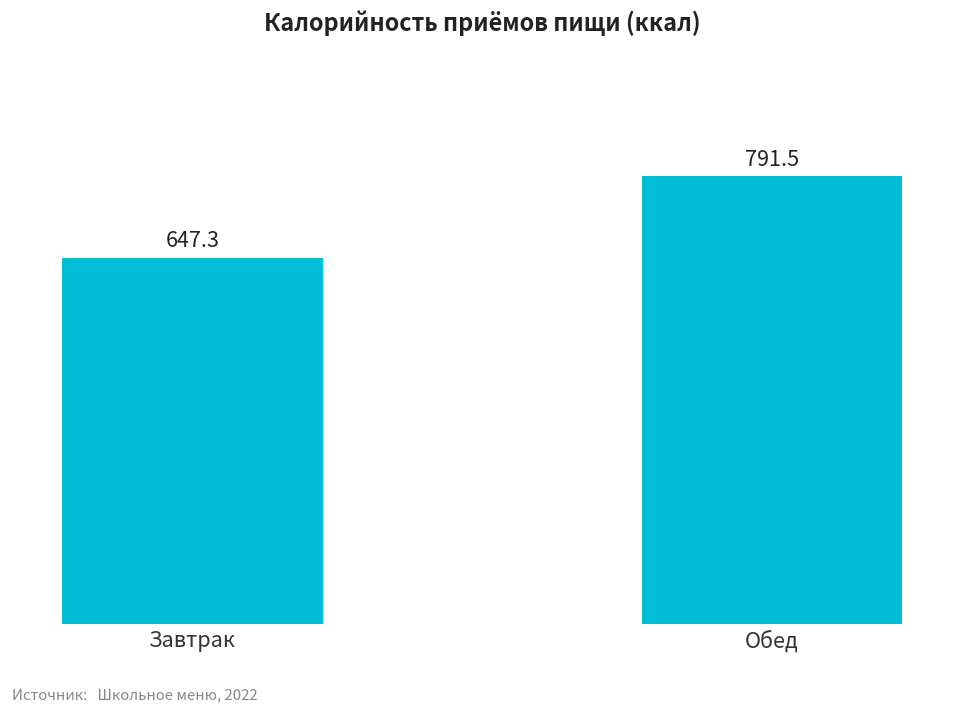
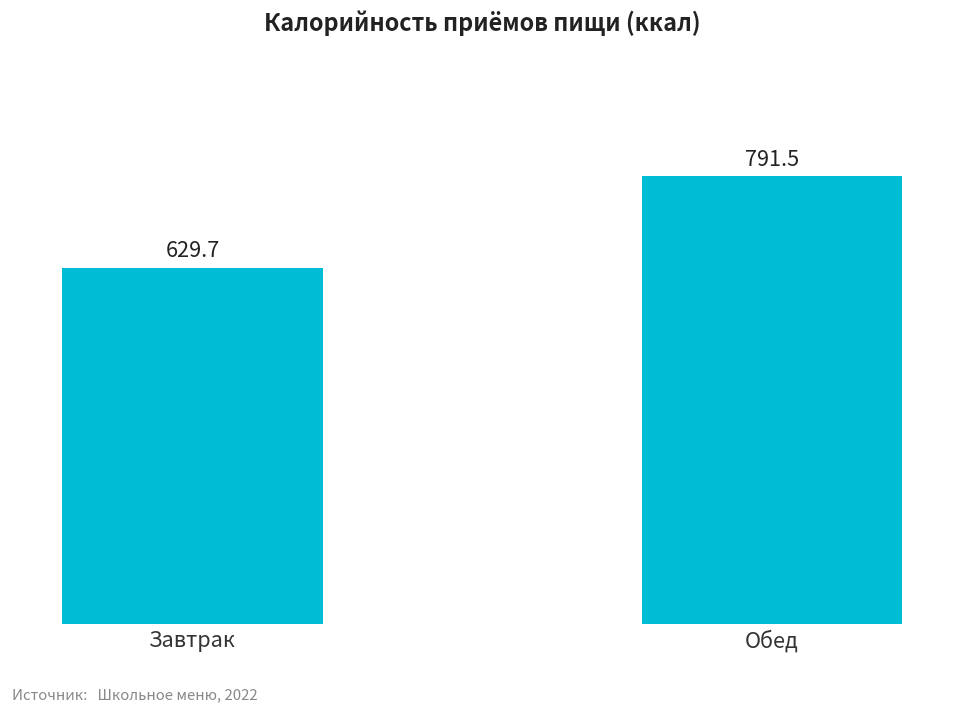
Завтрак: 647.3 -> 629.7
